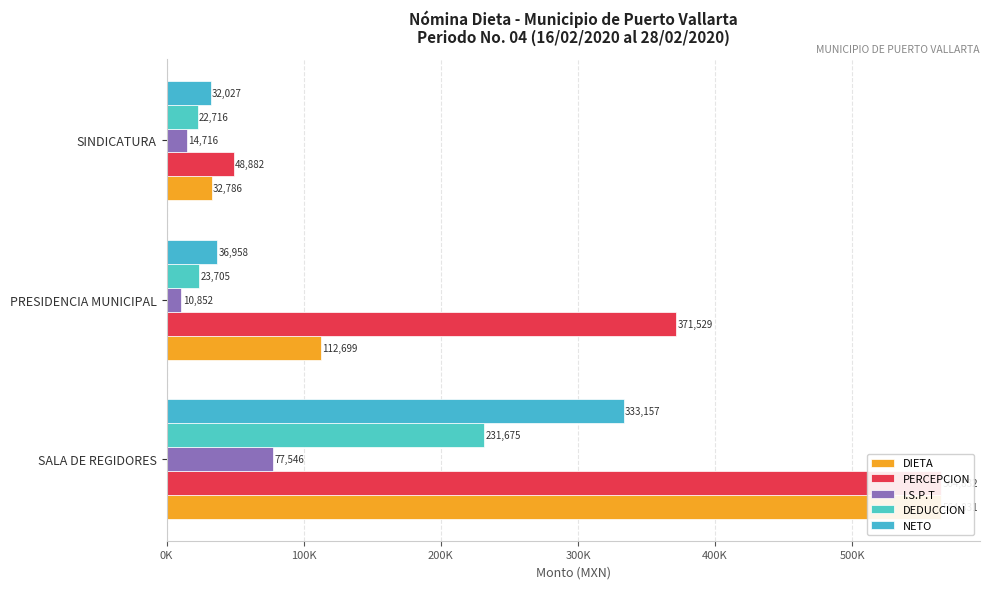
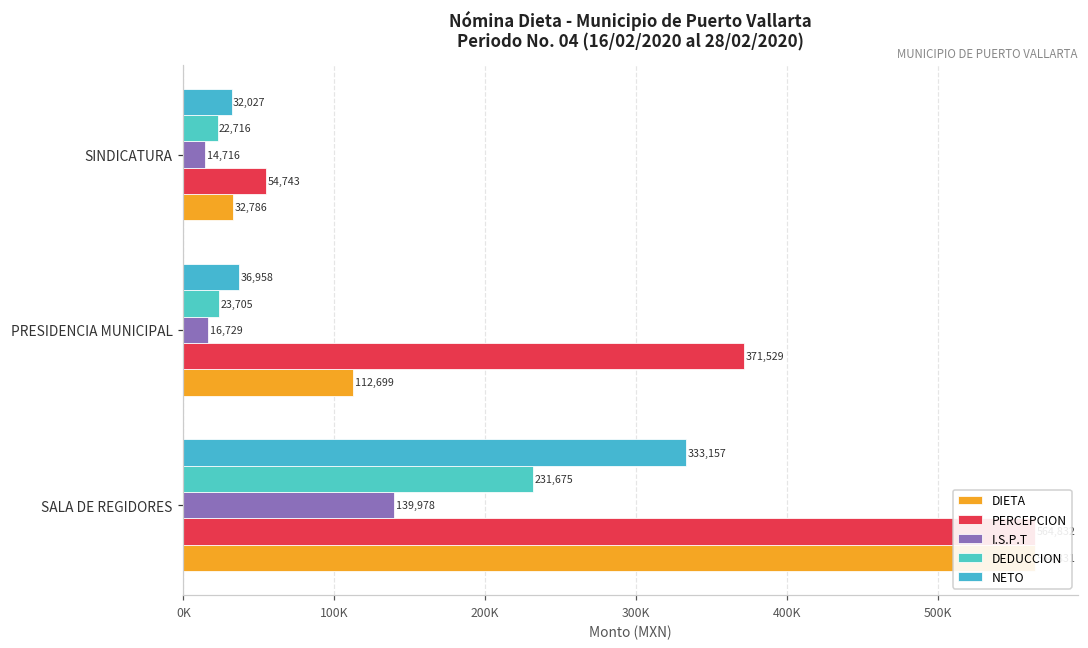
PERCEPCION, SINDICATURA: 48,882 -> 54,743
I.S.P.T, PRESIDENCIA MUNICIPAL: 10,852 -> 16,729
I.S.P.T, SALA DE REGIDORES: 77,546 -> 139,978
